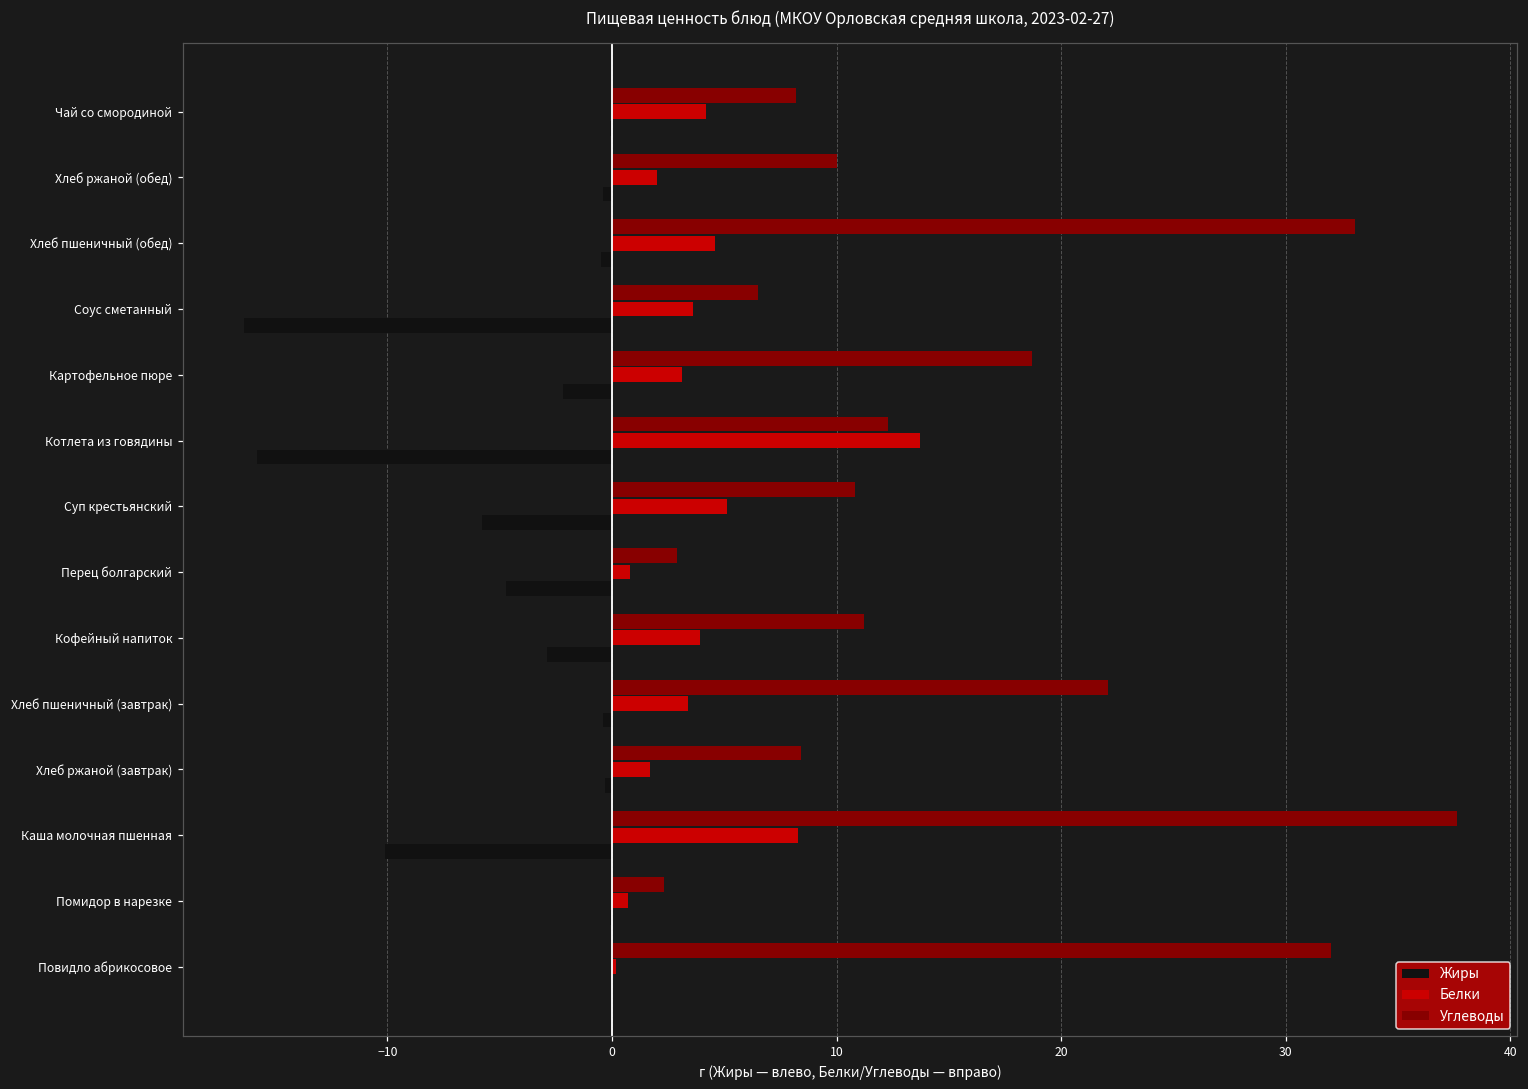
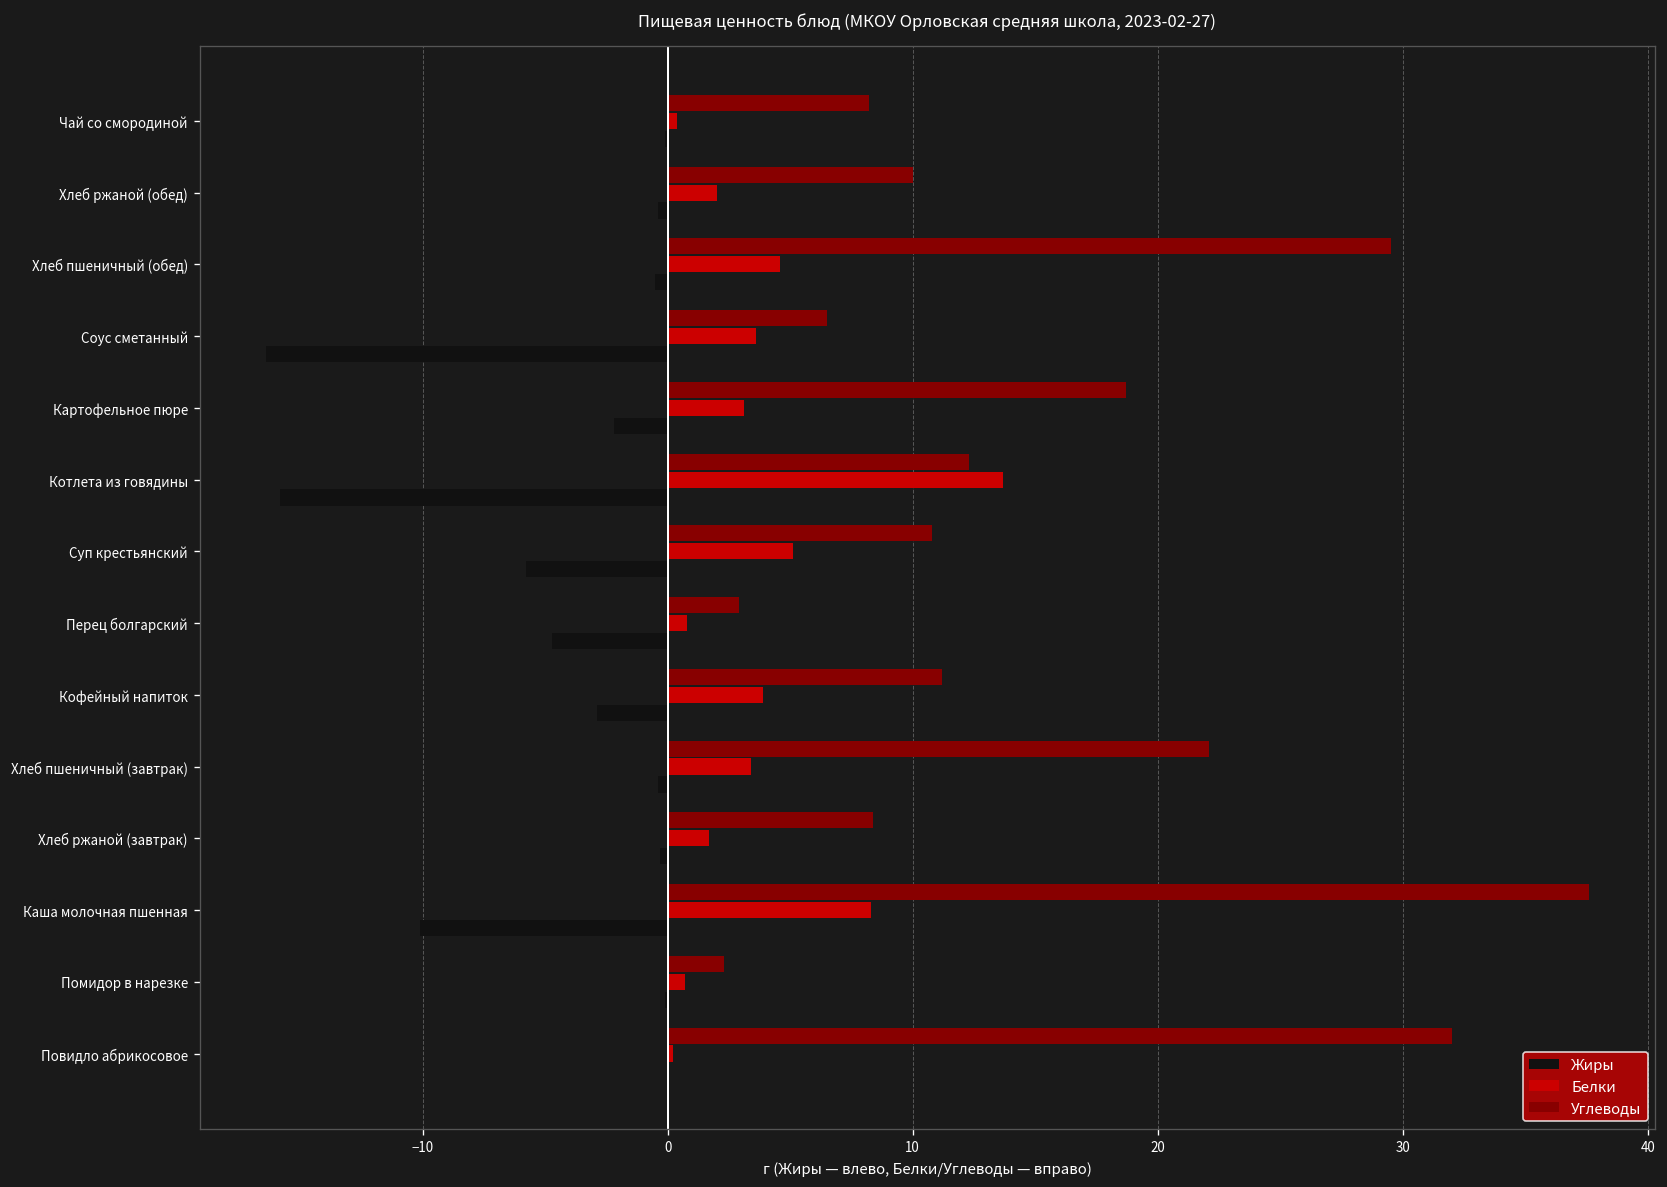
Белки, Чай со смородиной: 4.2 -> 0.4
Углеводы, Хлеб пшеничный (обед): 33.1 -> 29.5
